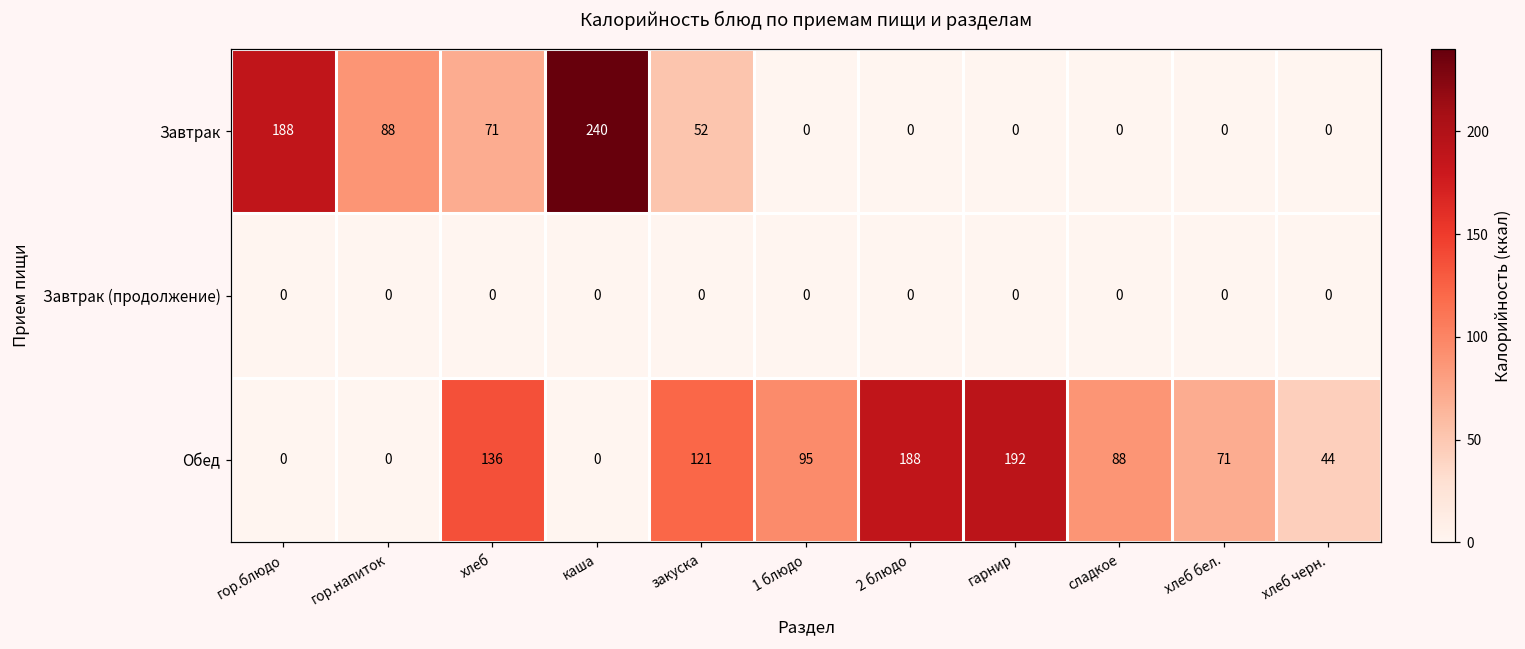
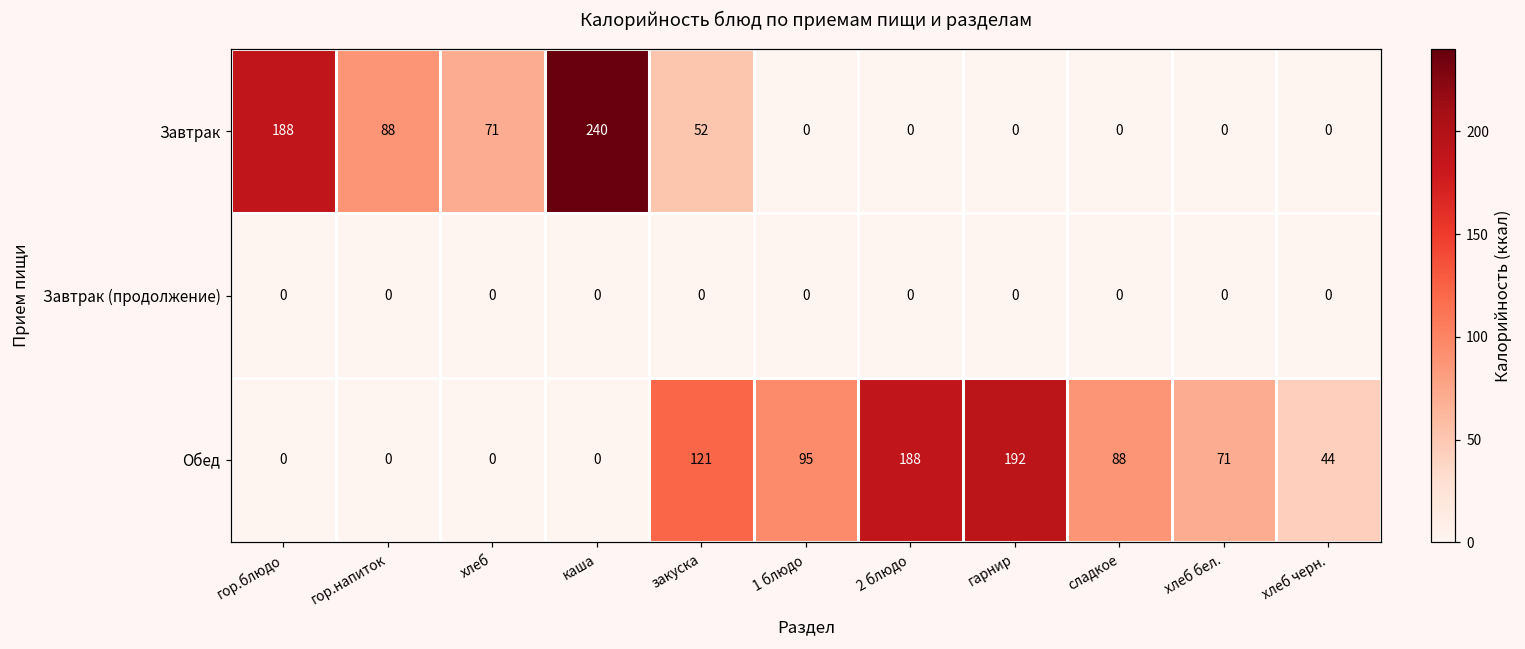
Обед, хлеб: 136 -> 0
